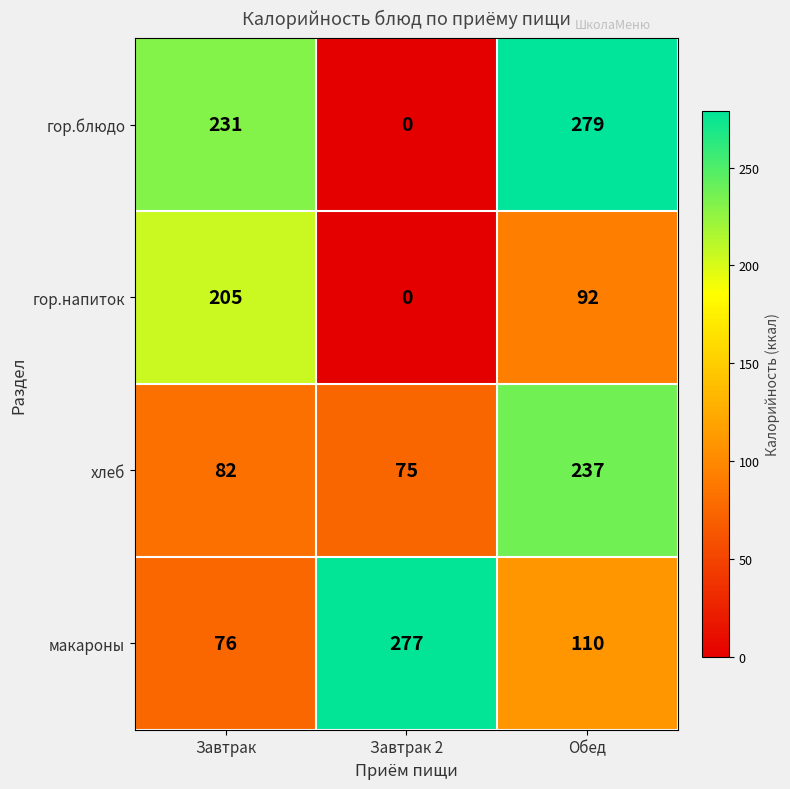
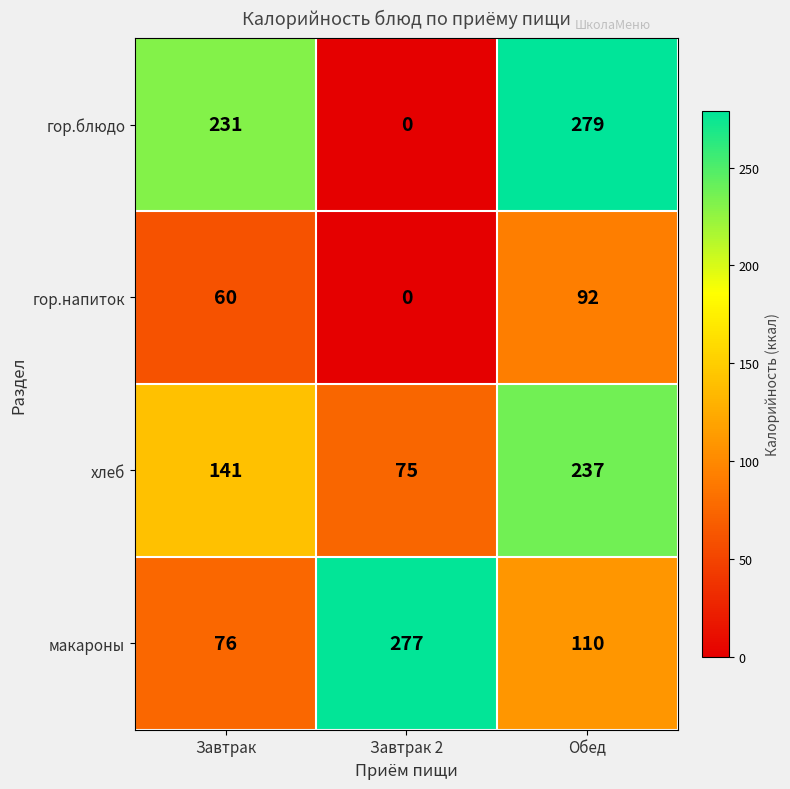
гор.напиток, Завтрак: 205 -> 60
хлеб, Завтрак: 82 -> 141
